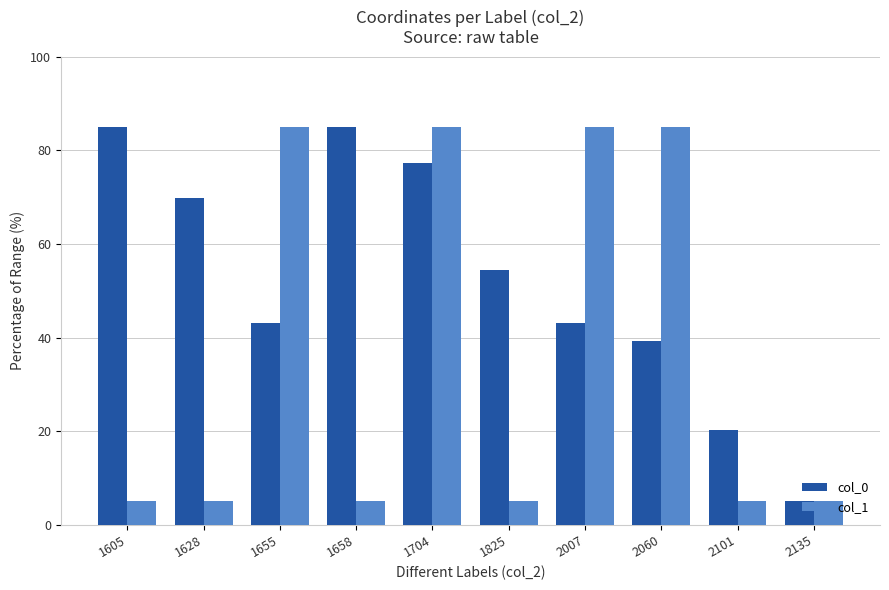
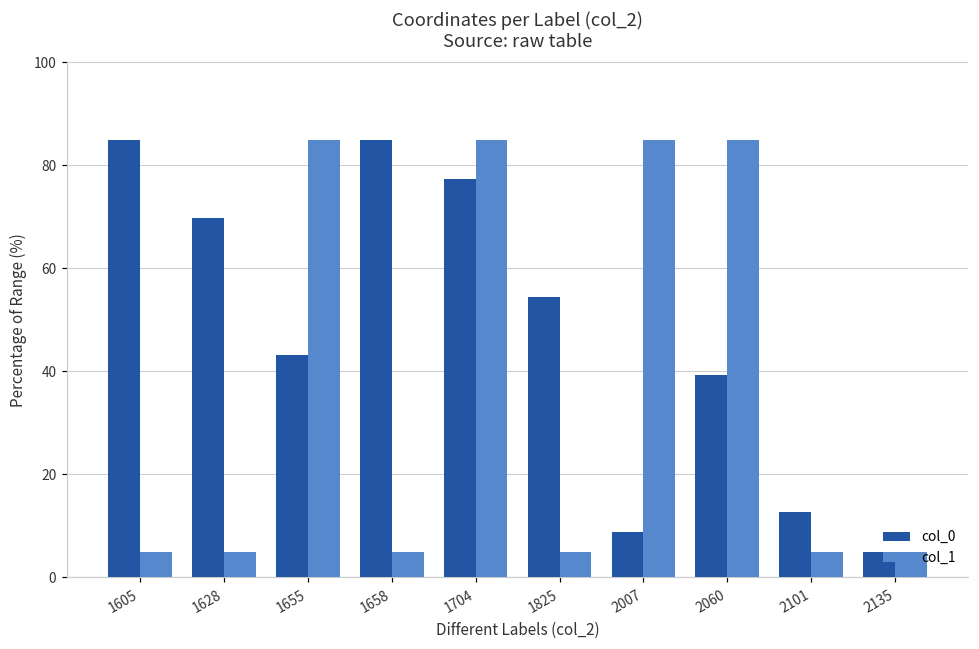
col_0, 2007: 43 -> 9
col_0, 2101: 20 -> 13
